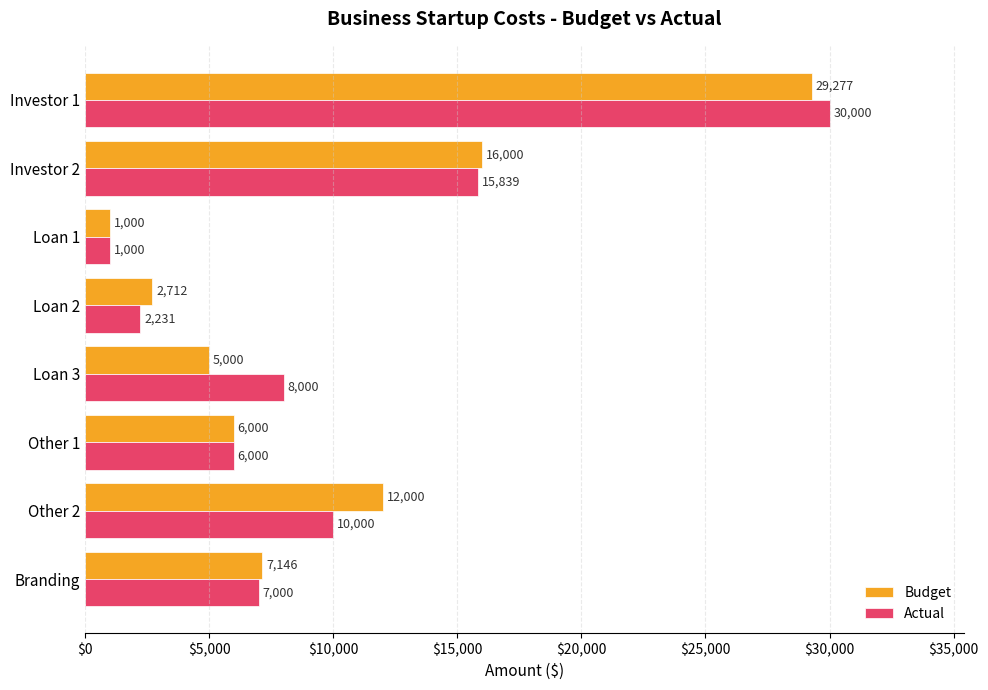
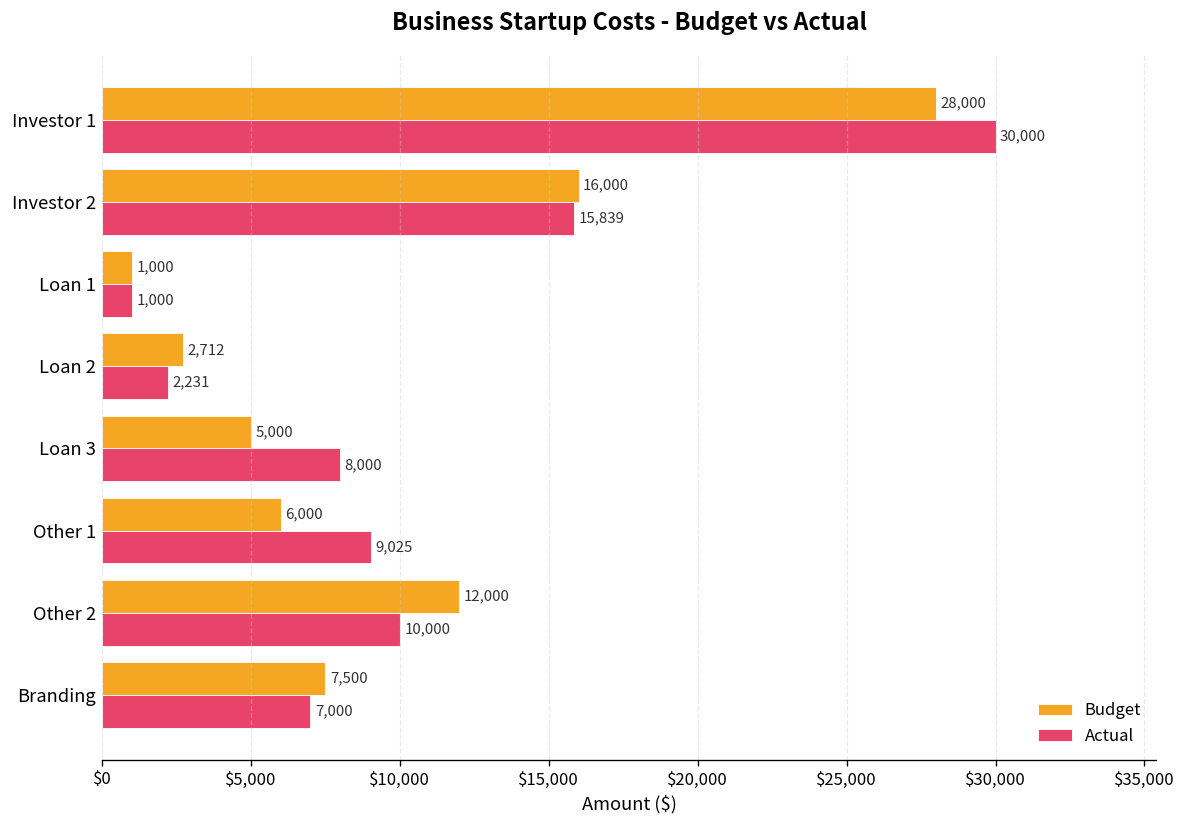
Budget, Investor 1: 29,277 -> 28,000
Actual, Other 1: 6,000 -> 9,025
Budget, Branding: 7,146 -> 7,500
